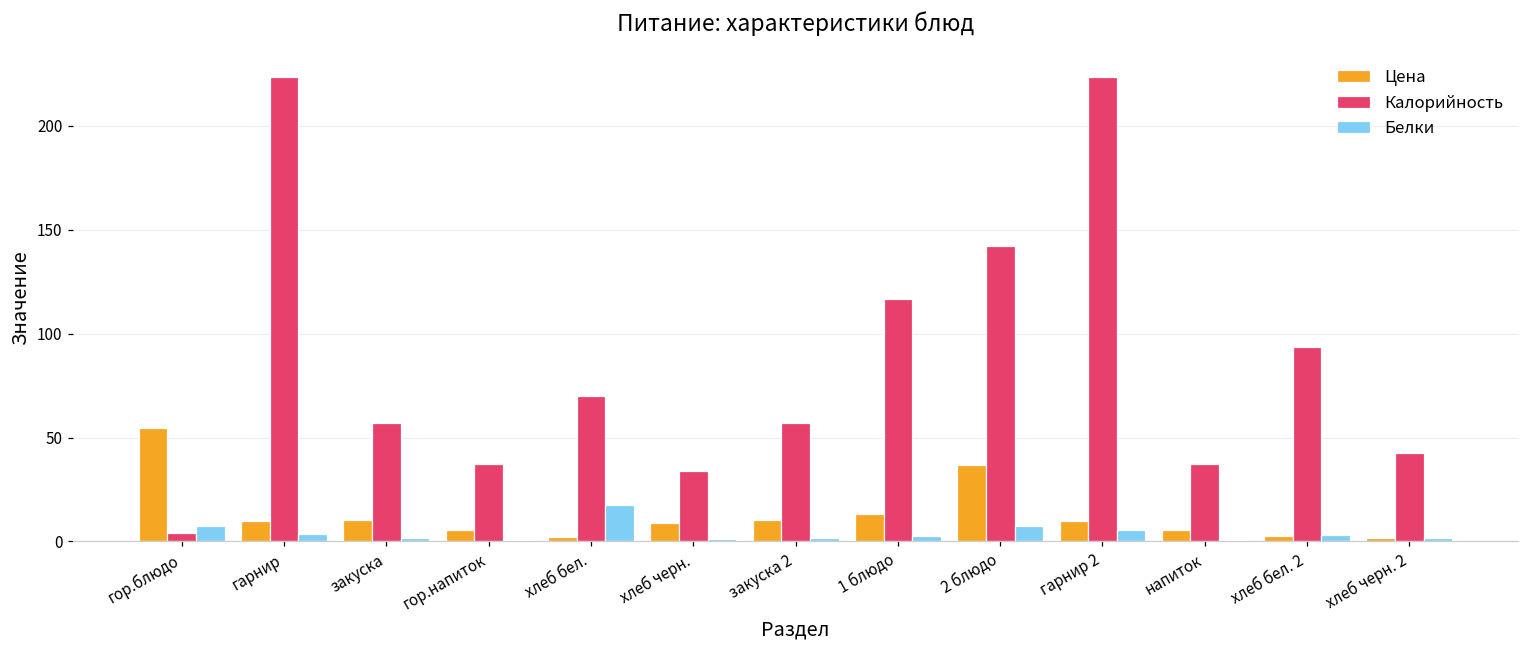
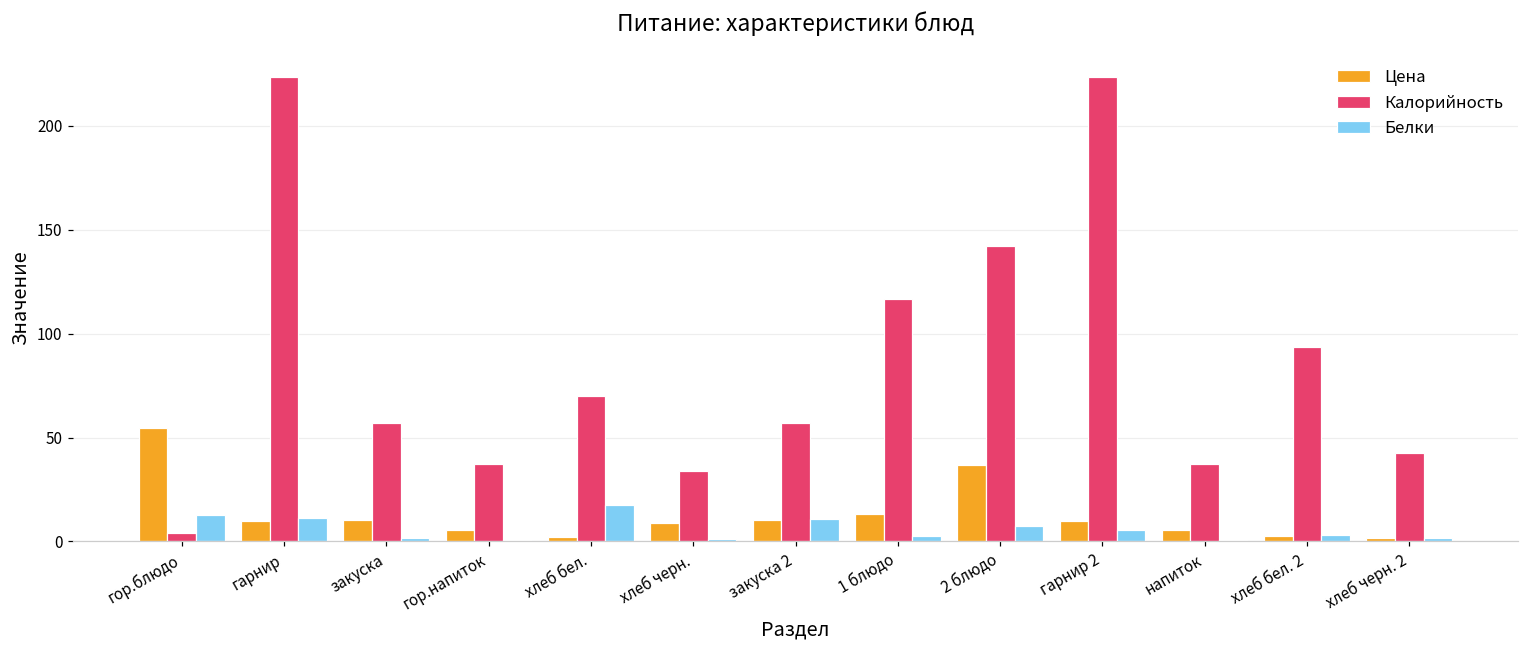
Белки, гор.блюдо: 7 -> 13
Белки, гарнир: 4 -> 11
Белки, закуска 2: 2 -> 11
